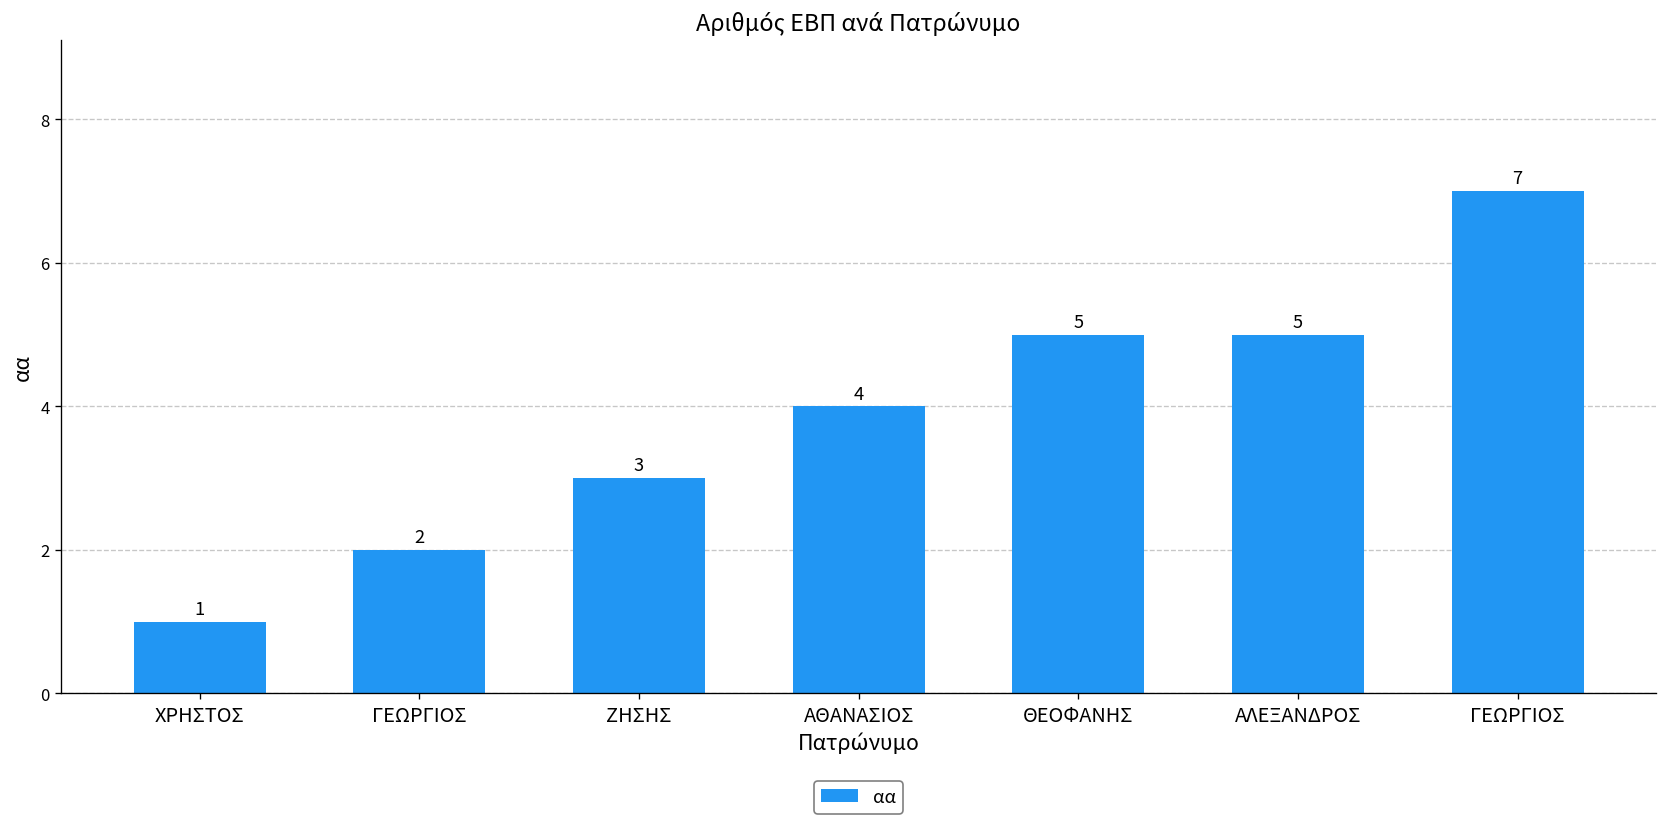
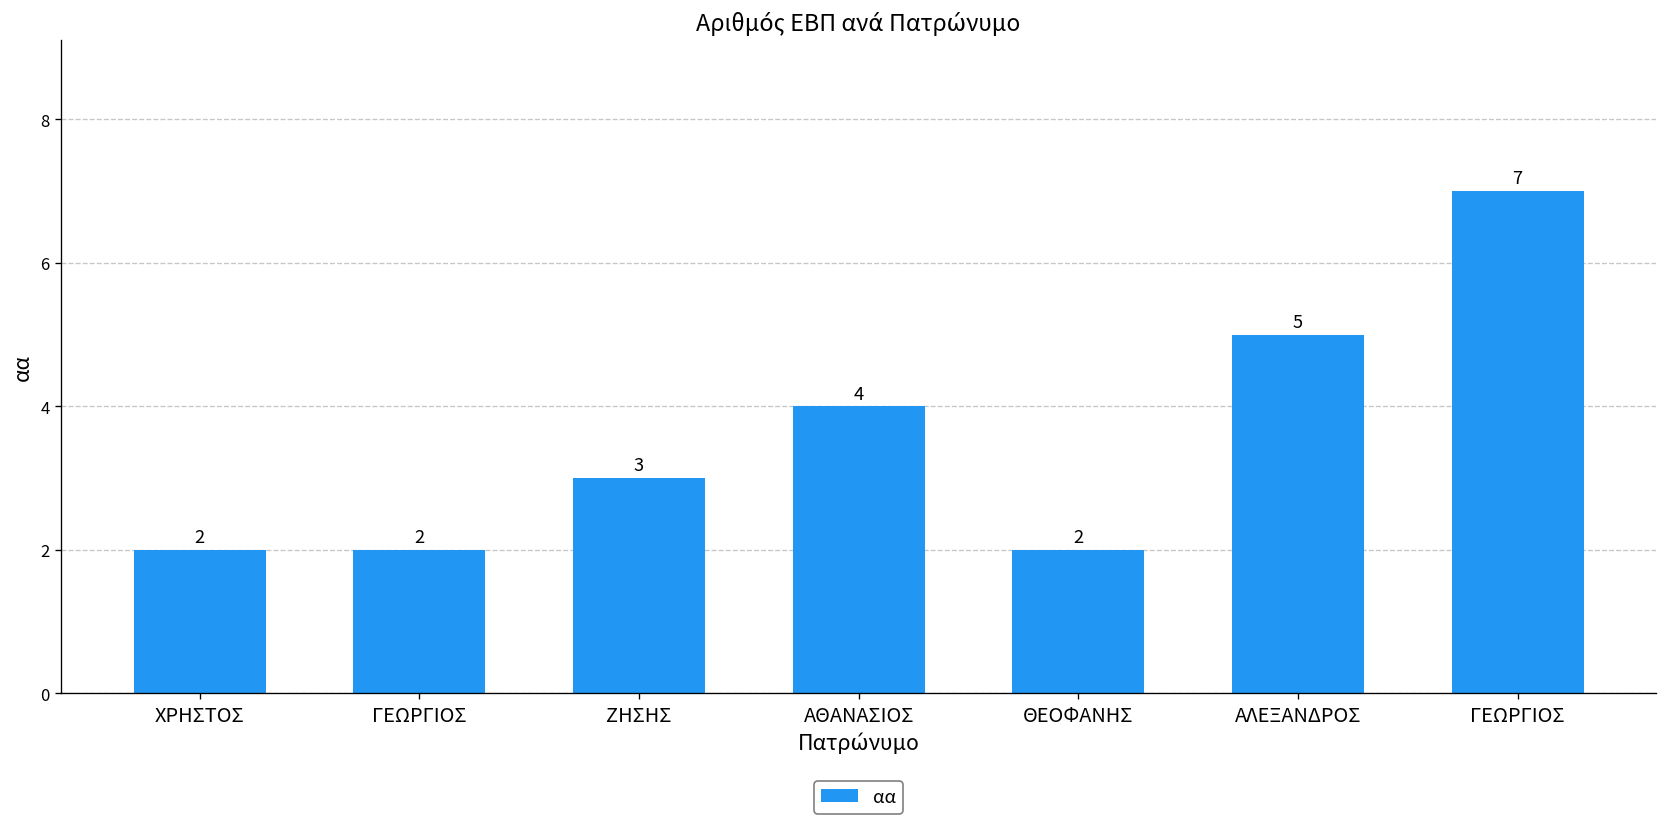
ΧΡΗΣΤΟΣ: 1 -> 2
ΘΕΟΦΑΝΗΣ: 5 -> 2
